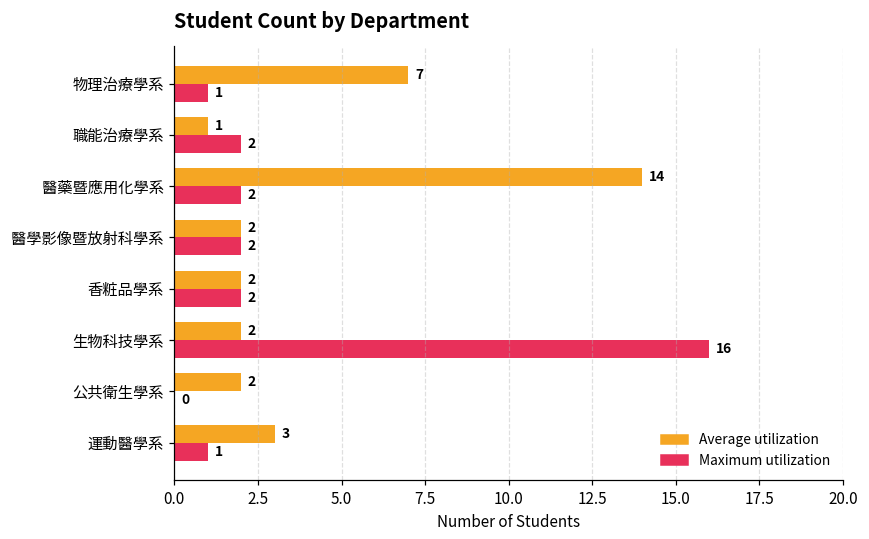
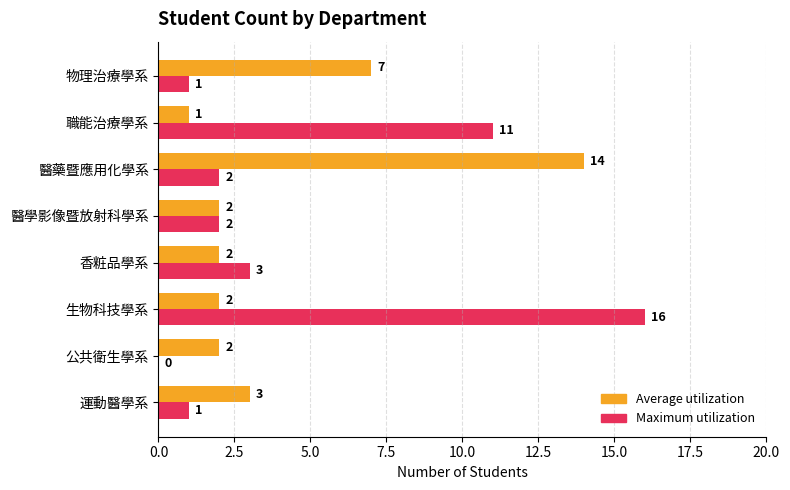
Maximum utilization, 職能治療學系: 2 -> 11
Maximum utilization, 香粧品學系: 2 -> 3
